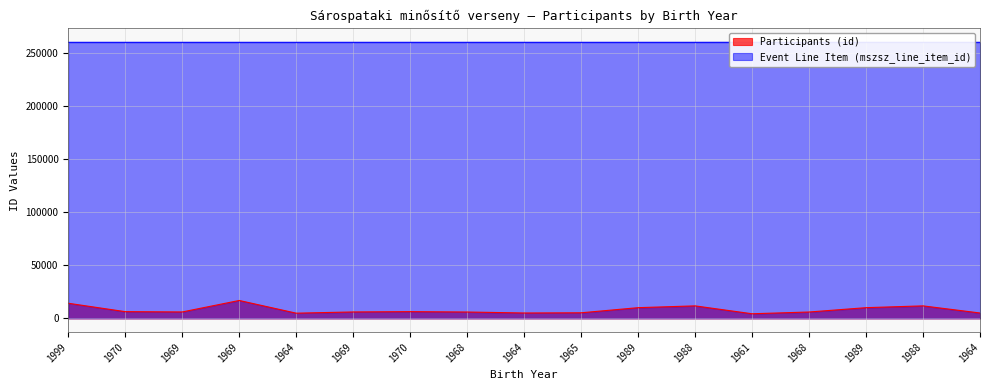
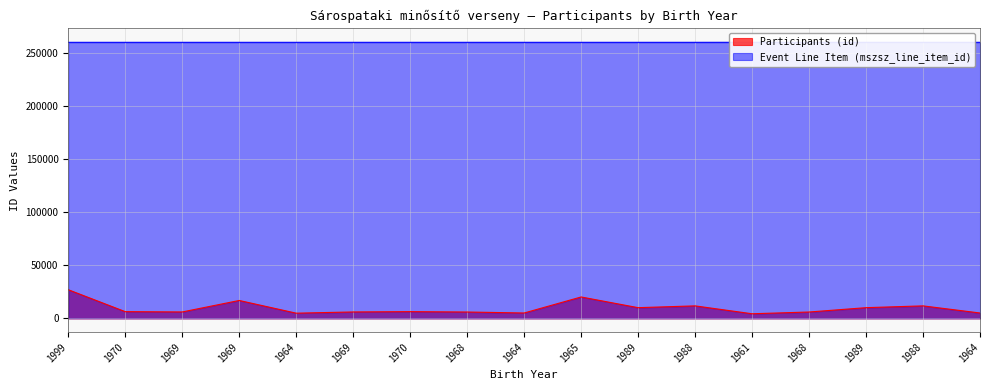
Participants (id), 1999: 14000 -> 27000
Participants (id), 1965: 5000 -> 20000
